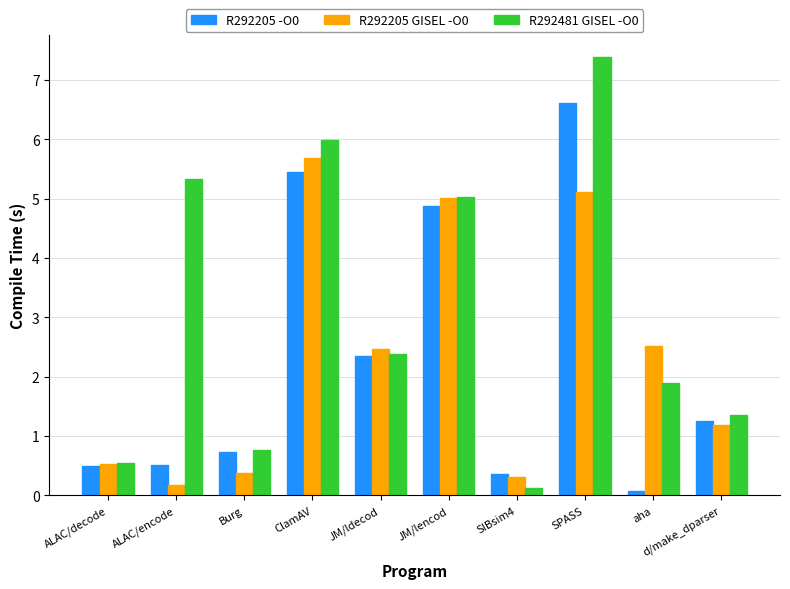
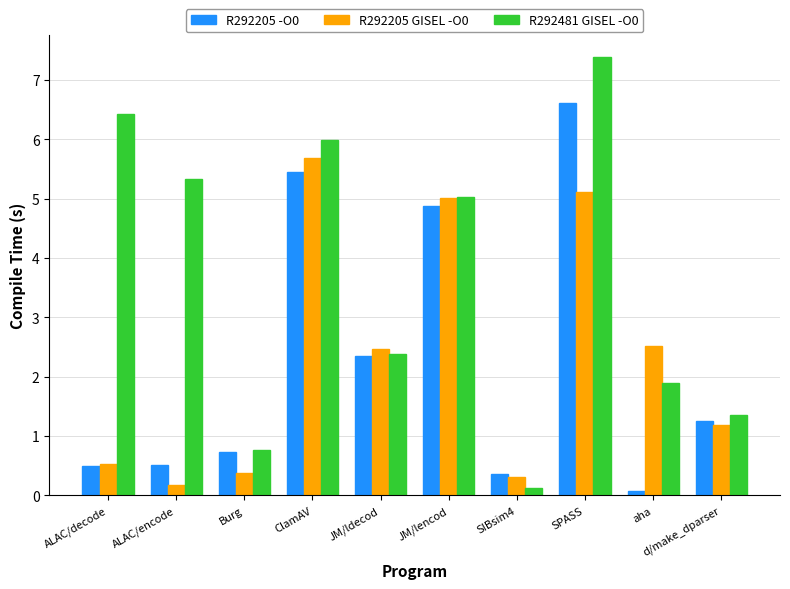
R292481 GISEL -O0, ALAC/decode: 0.5 -> 6.4
